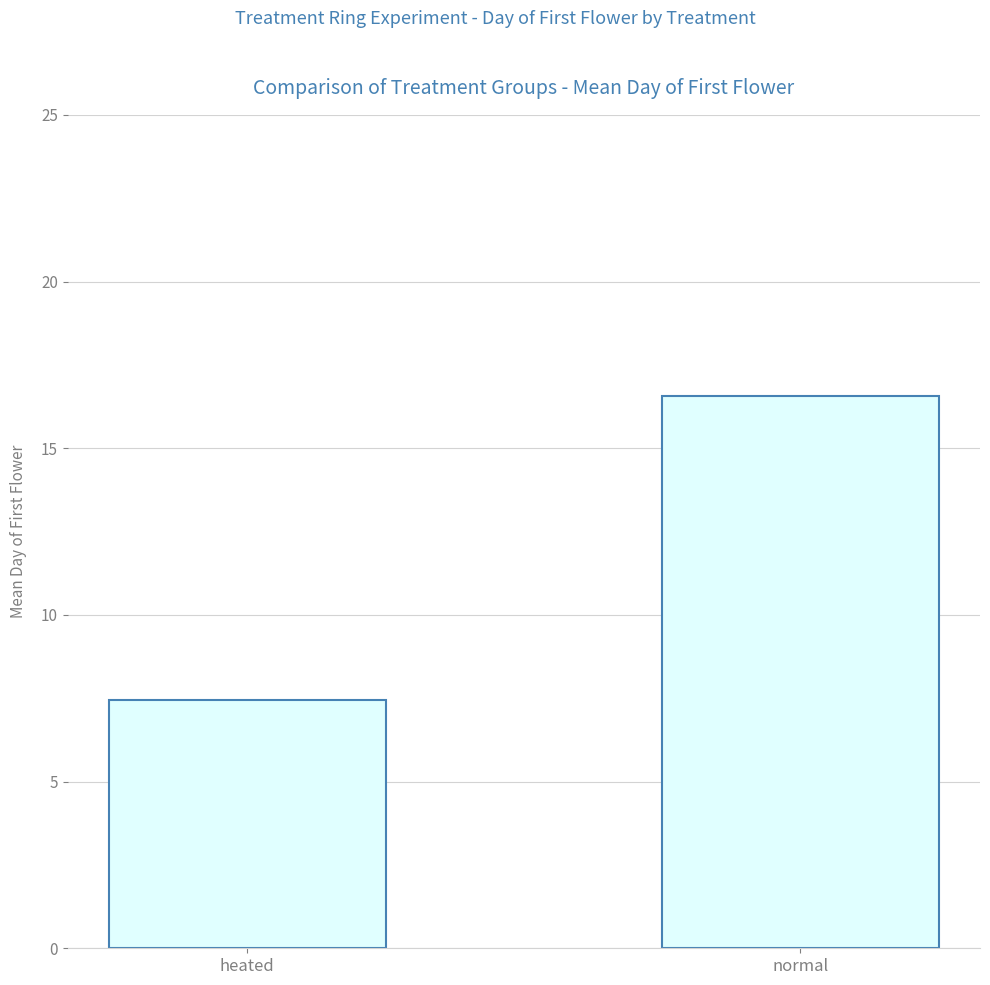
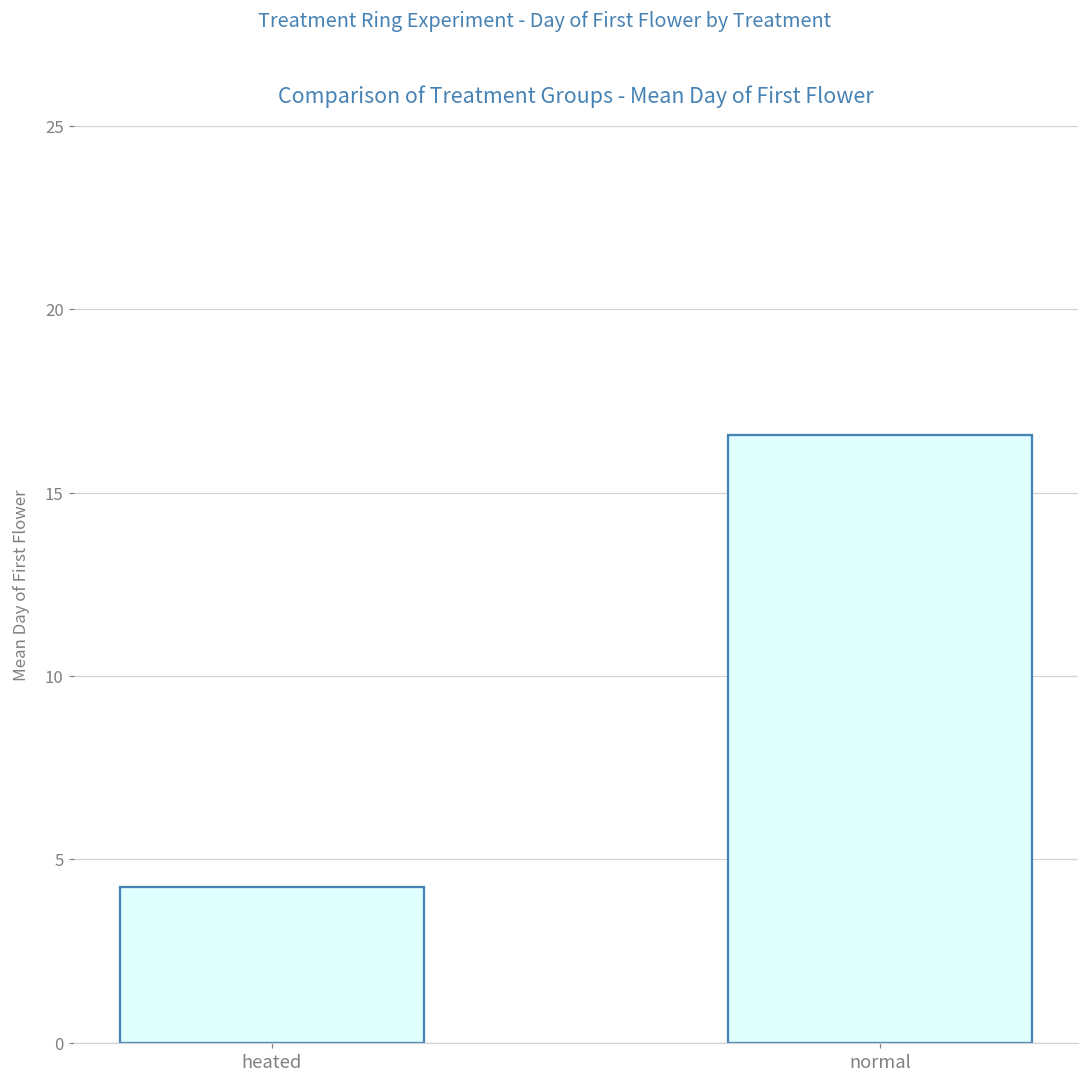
heated: 7.5 -> 4.3
